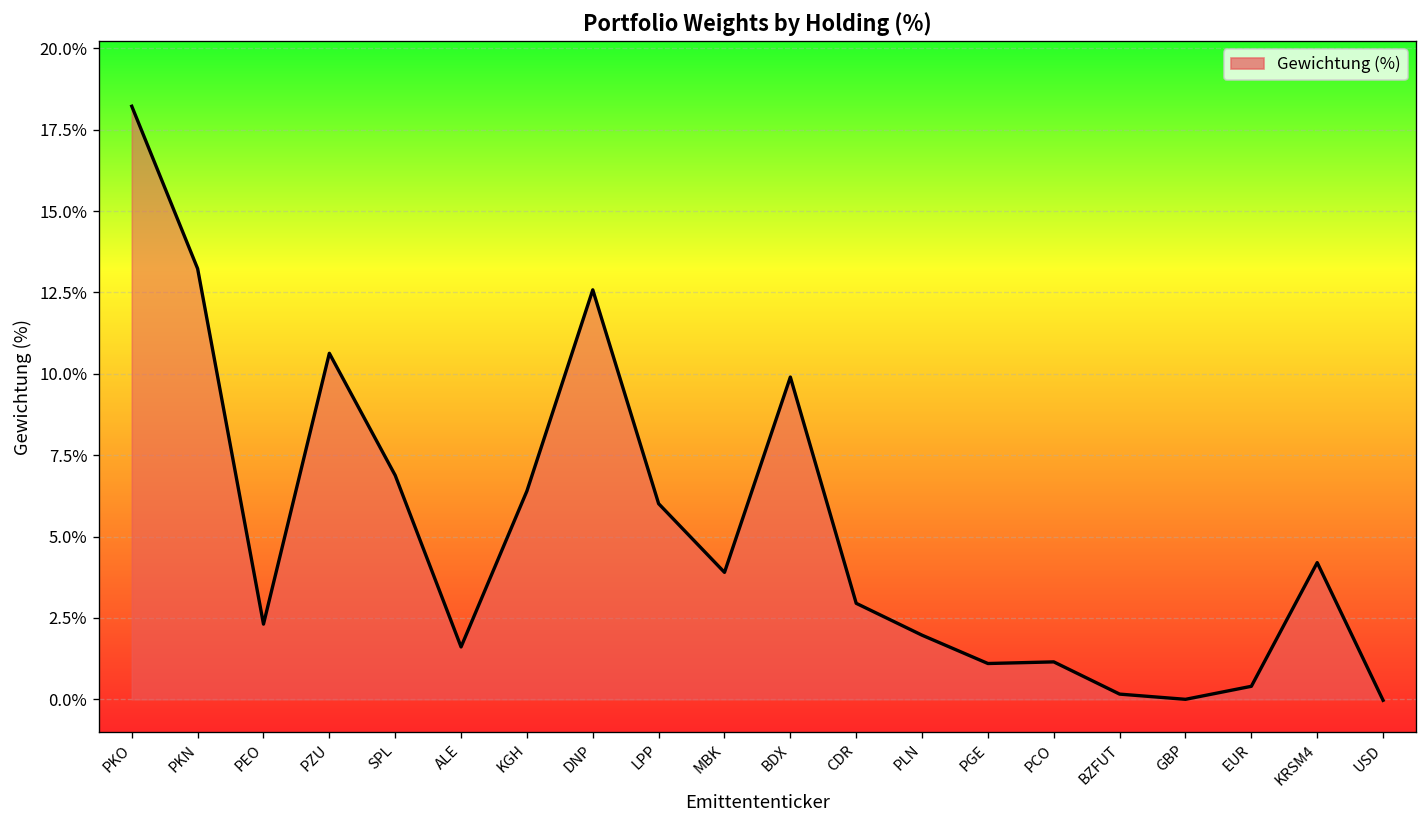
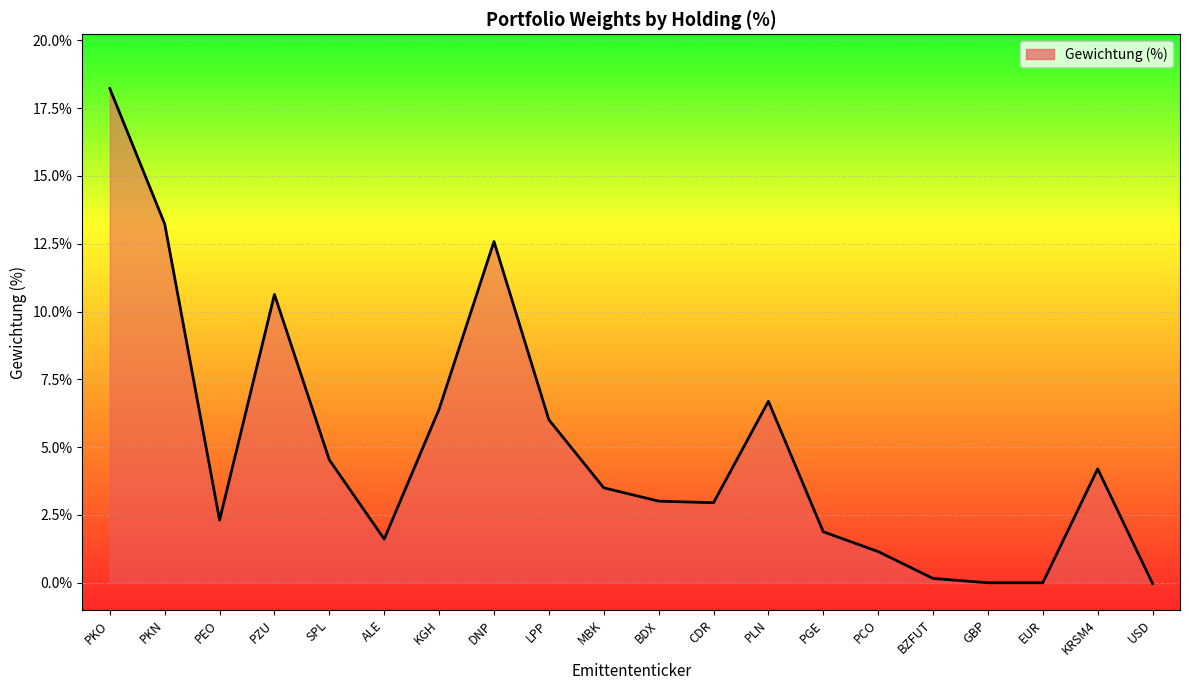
Gewichtung (%), SPL: 6.9% -> 4.5%
Gewichtung (%), MBK: 3.9% -> 3.5%
Gewichtung (%), BDX: 9.9% -> 3.0%
Gewichtung (%), PLN: 2.0% -> 6.7%
Gewichtung (%), PGE: 1.1% -> 1.9%
Gewichtung (%), EUR: 0.4% -> 0.0%
